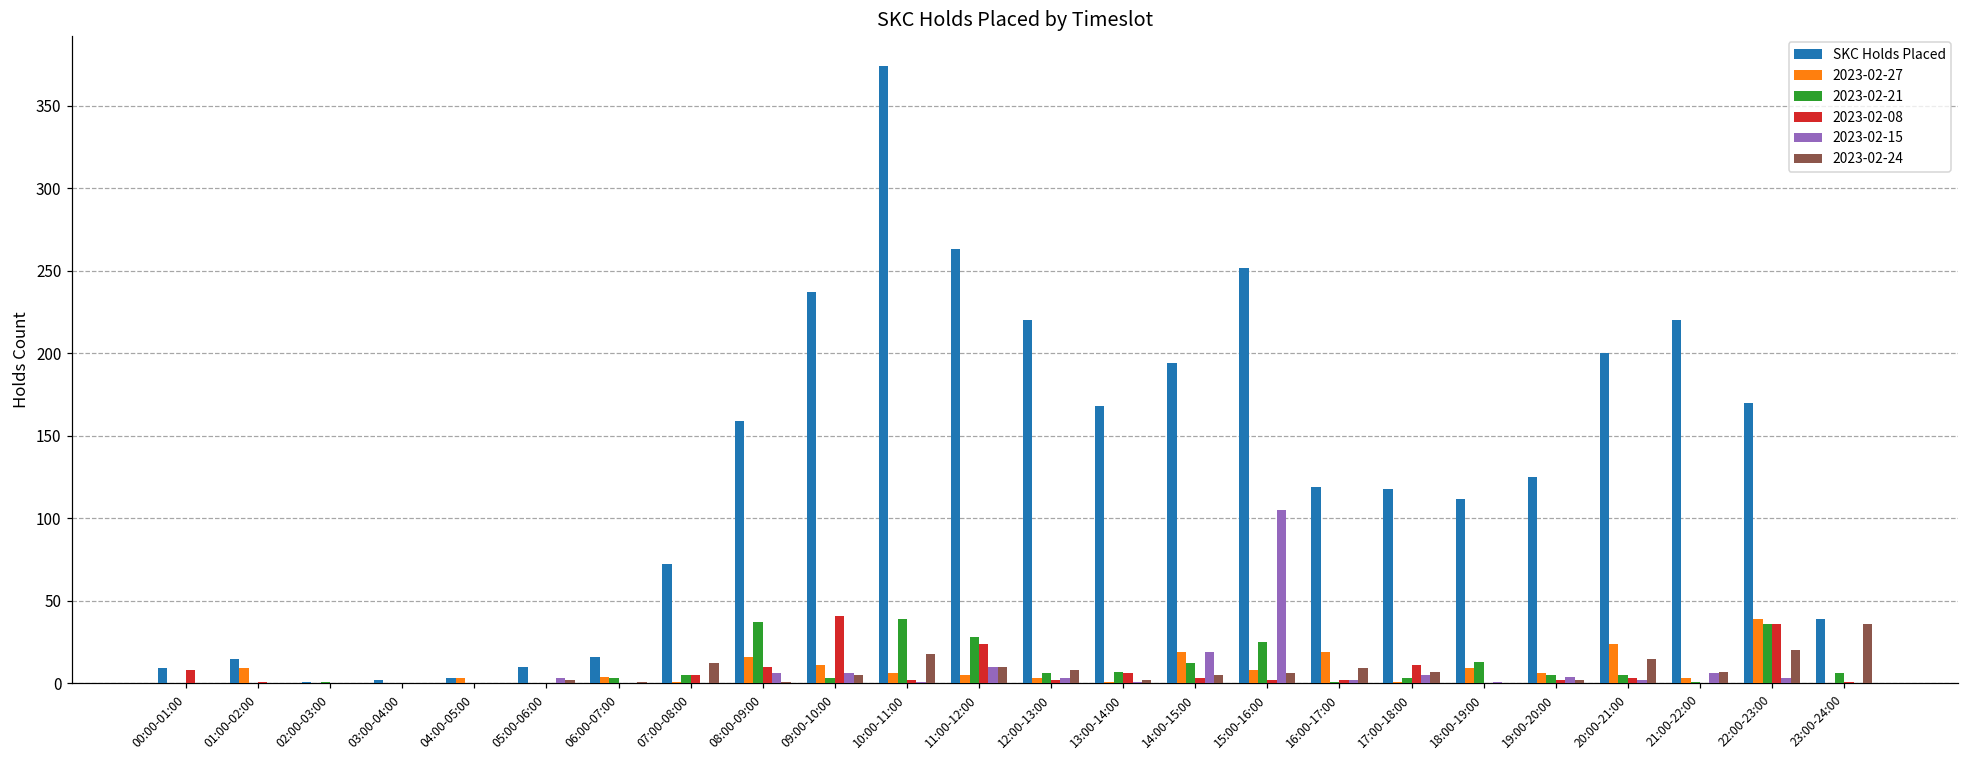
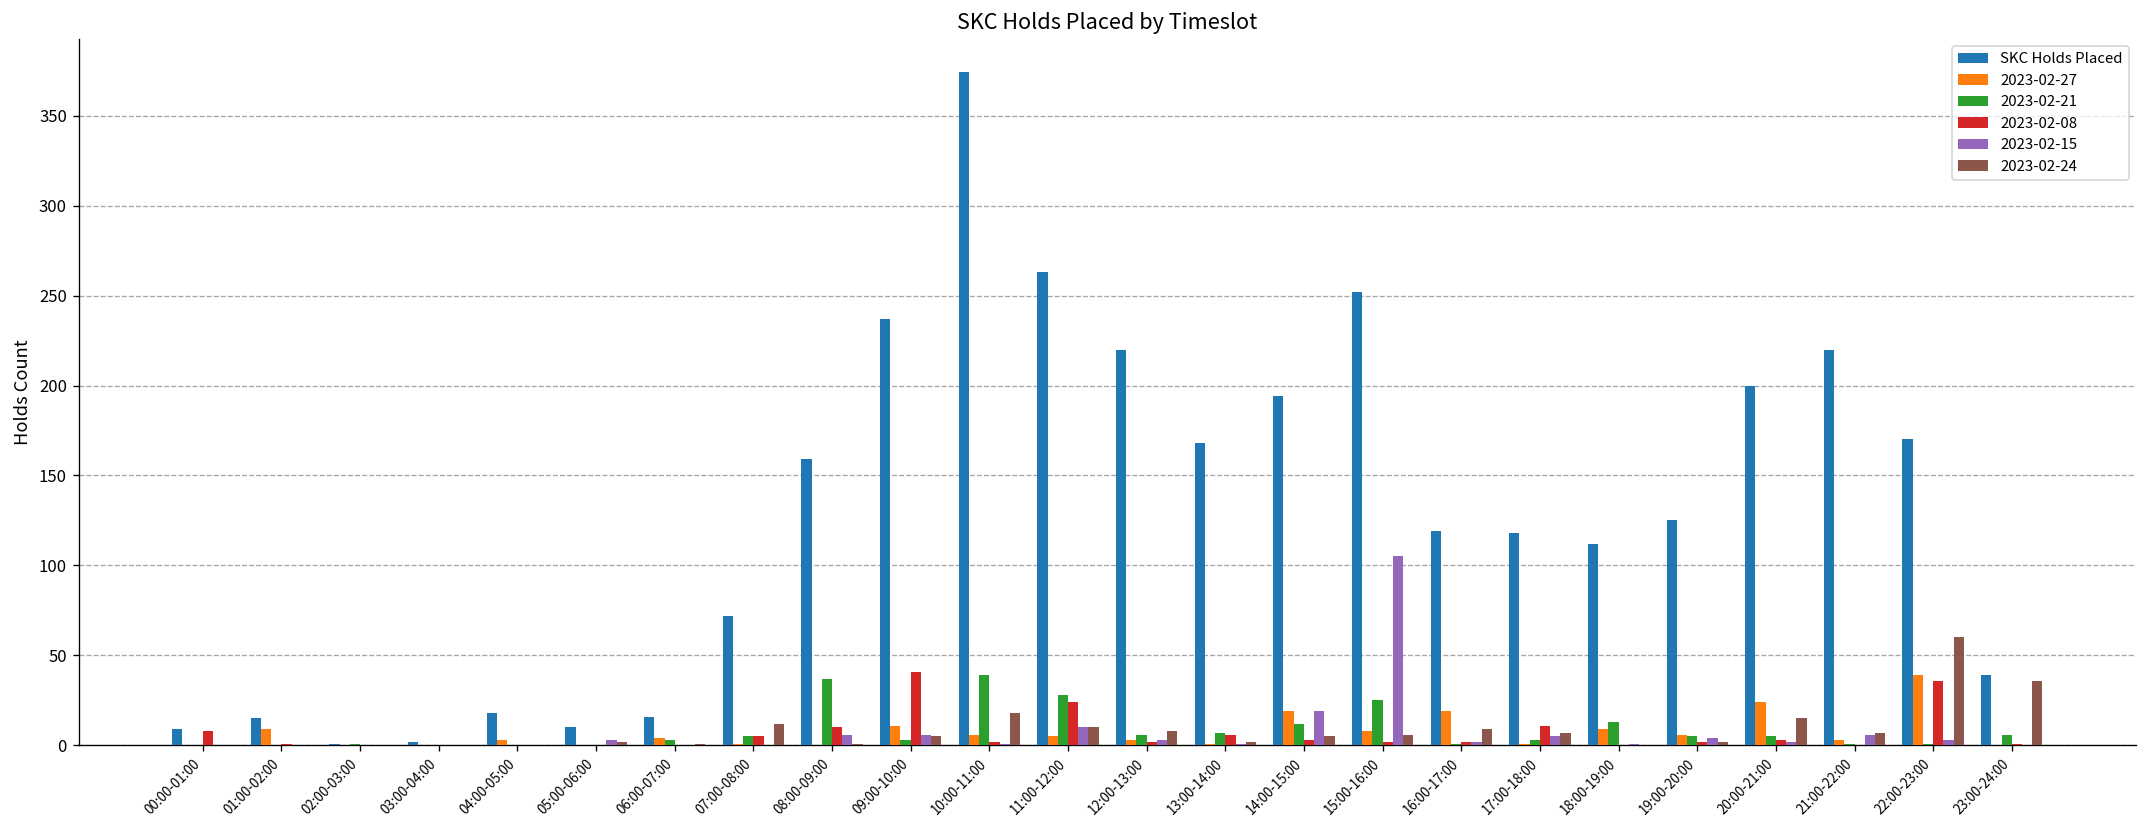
SKC Holds Placed, 04:00-05:00: 3 -> 18
2023-02-27, 08:00-09:00: 16 -> 0
2023-02-21, 22:00-23:00: 36 -> 1
2023-02-24, 22:00-23:00: 20 -> 60
